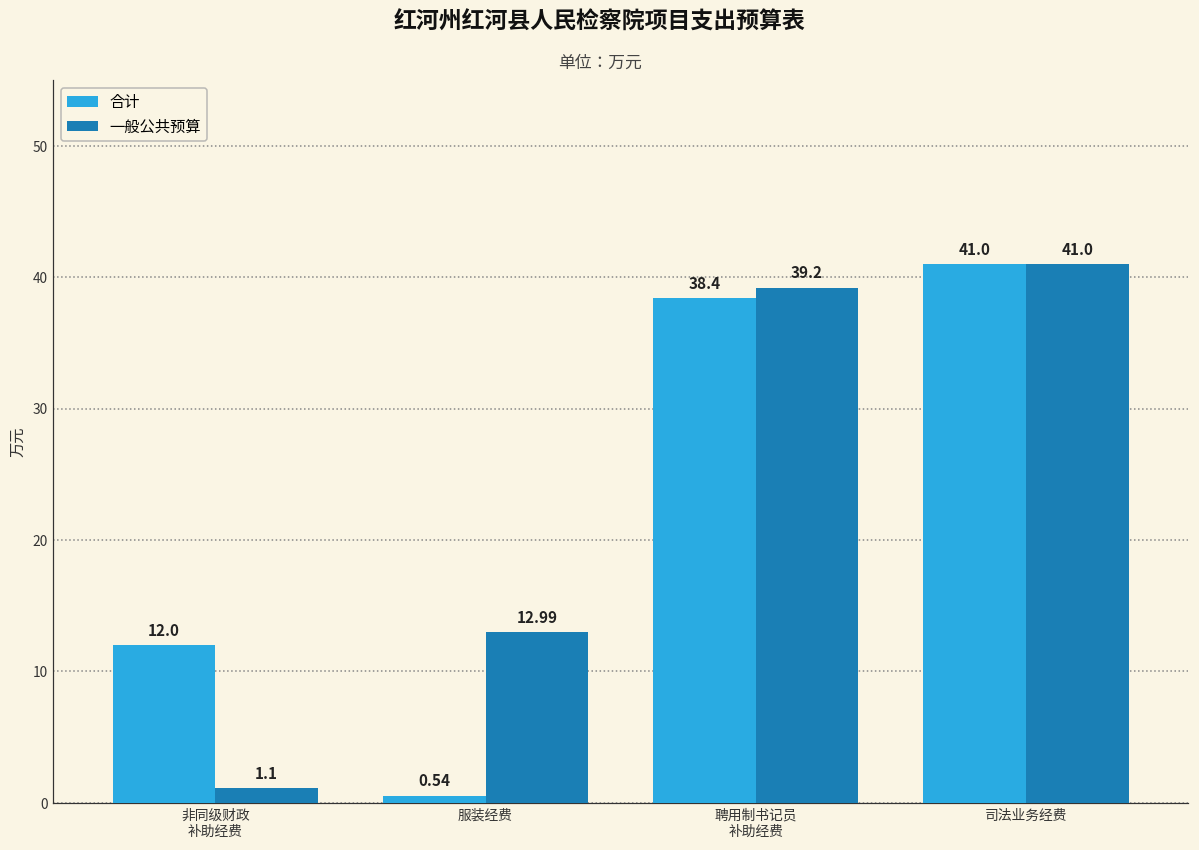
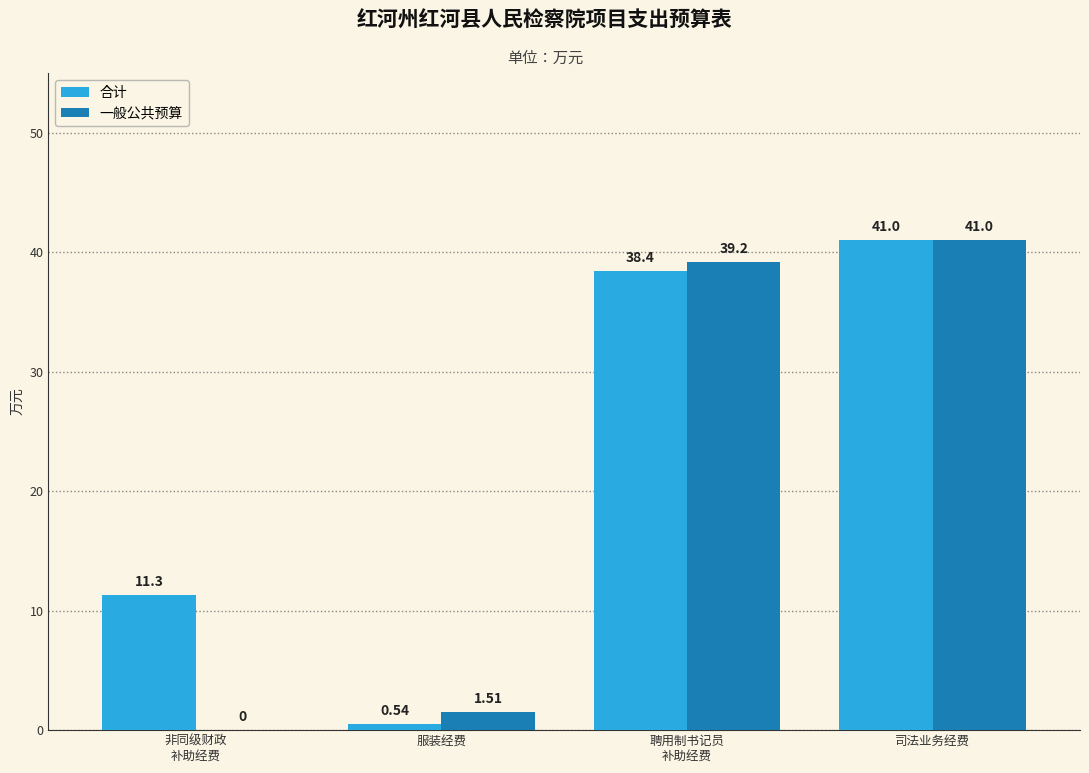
合计, 非同级财政 补助经费: 12.0 -> 11.3
一般公共预算, 非同级财政 补助经费: 1.1 -> 0
一般公共预算, 服装经费: 12.99 -> 1.51
